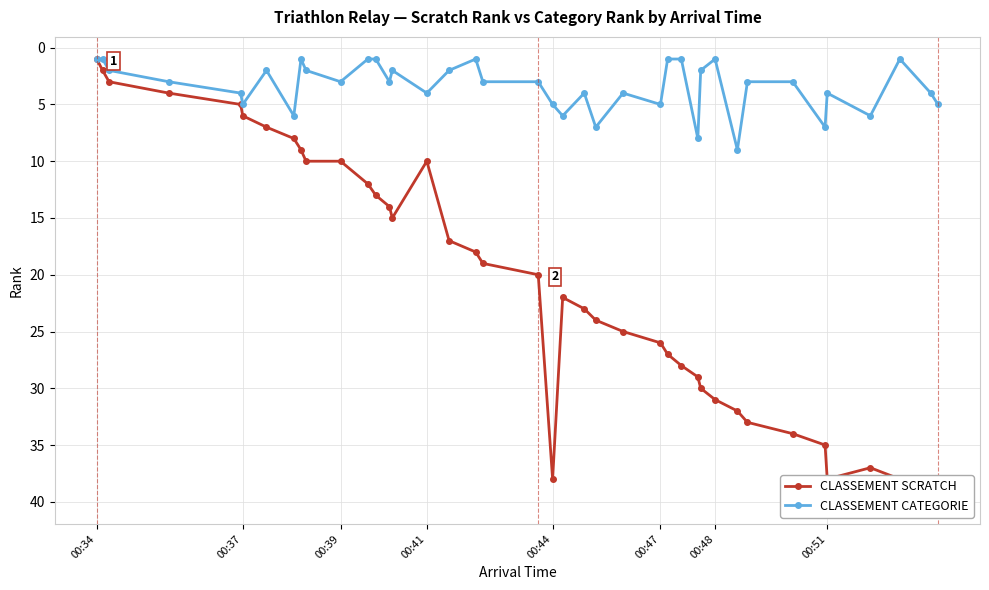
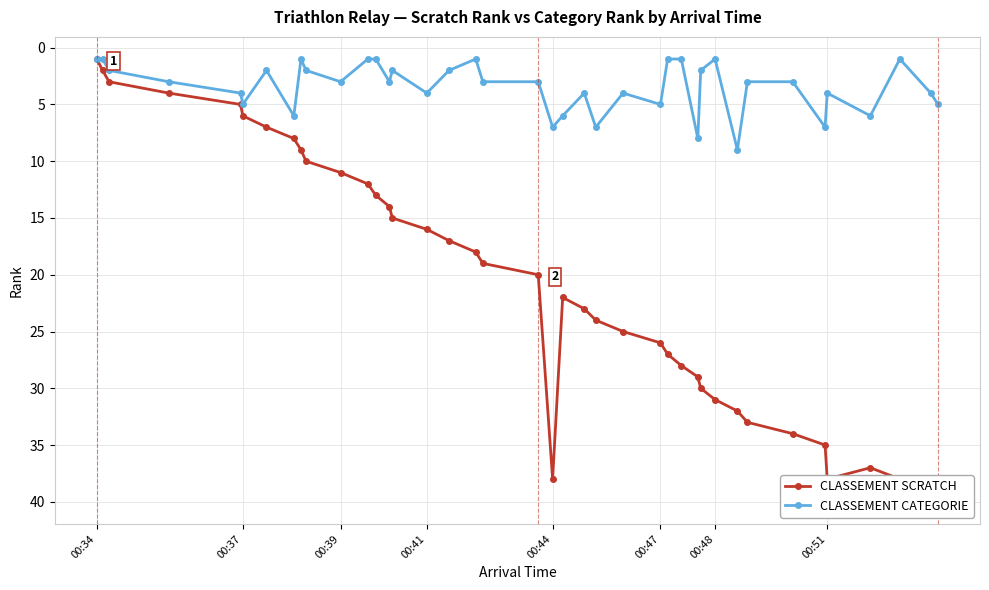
CLASSEMENT SCRATCH, 00:39: 10 -> 11
CLASSEMENT SCRATCH, 00:41: 10 -> 16
CLASSEMENT CATEGORIE, 00:44: 5 -> 7
